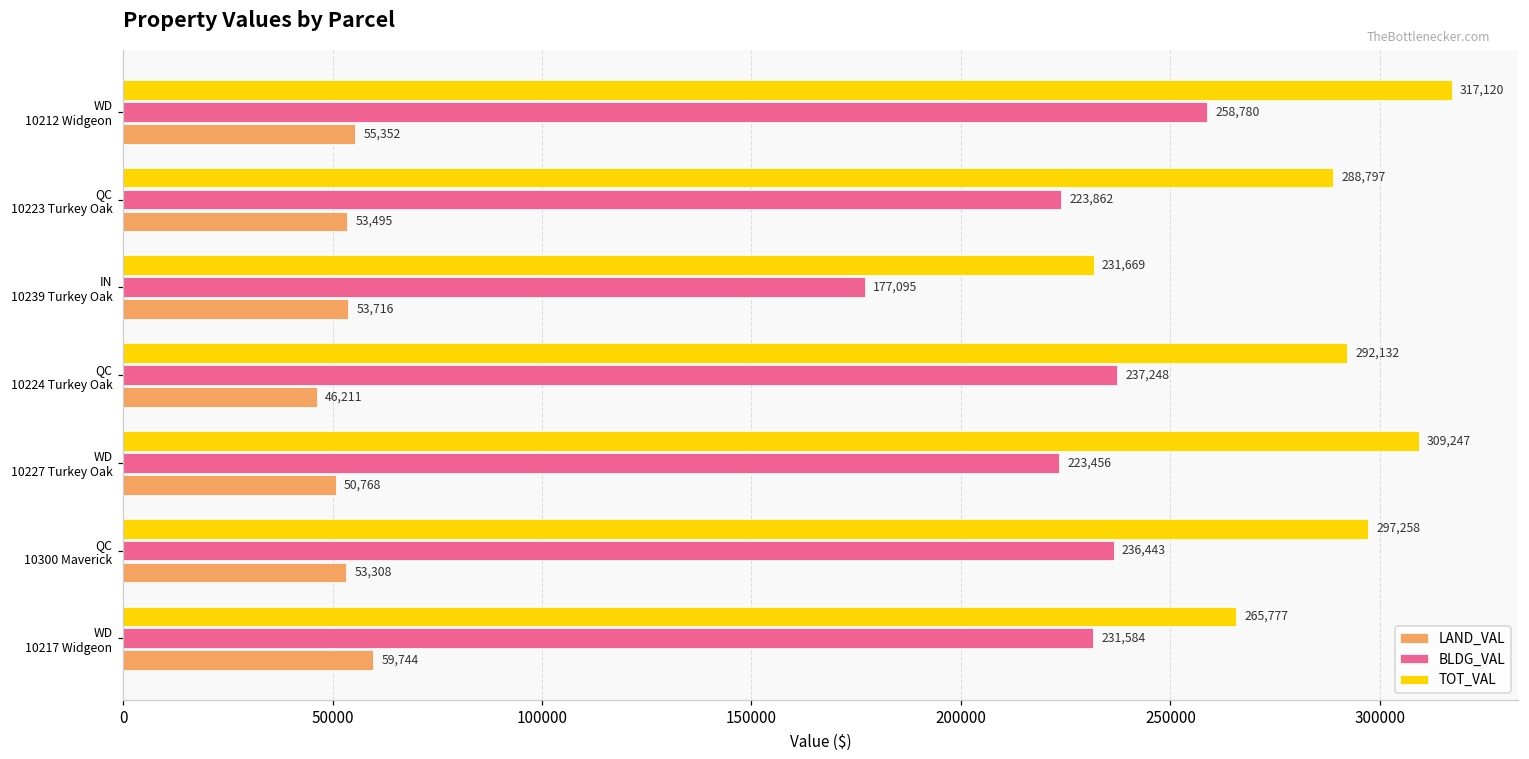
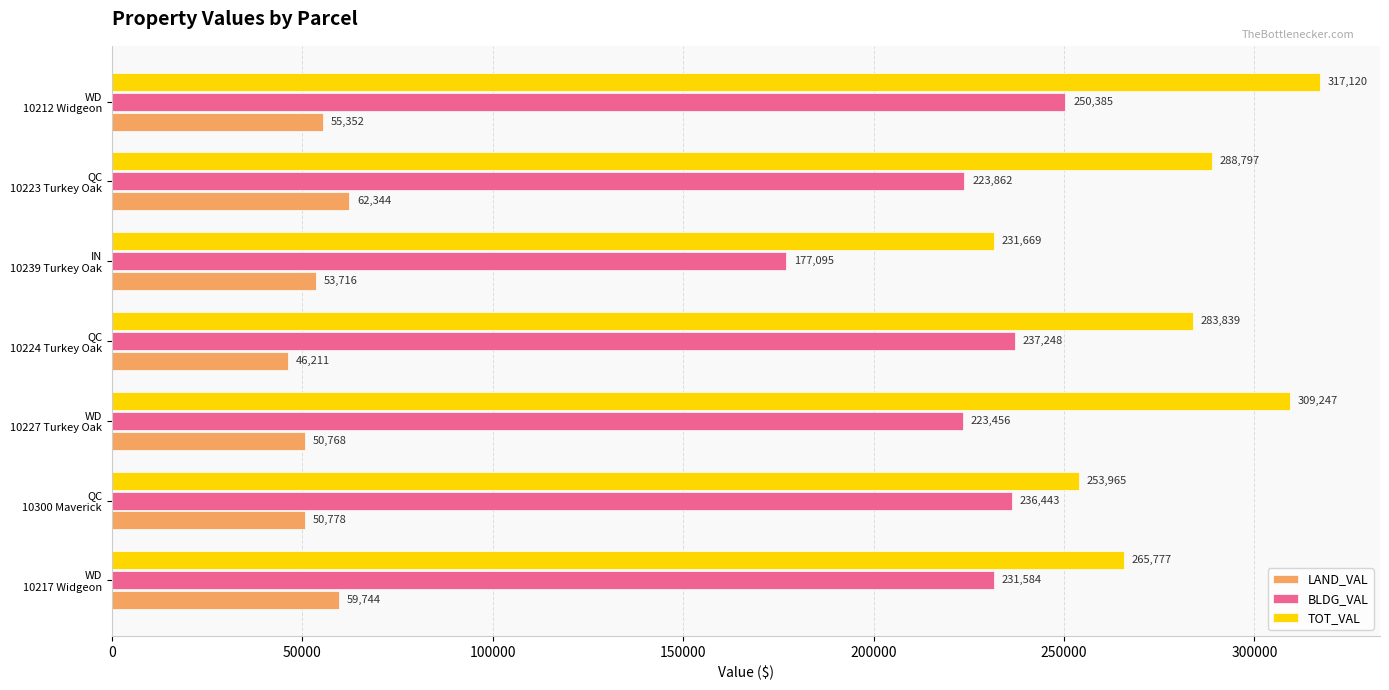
BLDG_VAL, WD 10212 Widgeon: 258,780 -> 250,385
LAND_VAL, QC 10223 Turkey Oak: 53,495 -> 62,344
TOT_VAL, QC 10224 Turkey Oak: 292,132 -> 283,839
TOT_VAL, QC 10300 Maverick: 297,258 -> 253,965
LAND_VAL, QC 10300 Maverick: 53,308 -> 50,778
